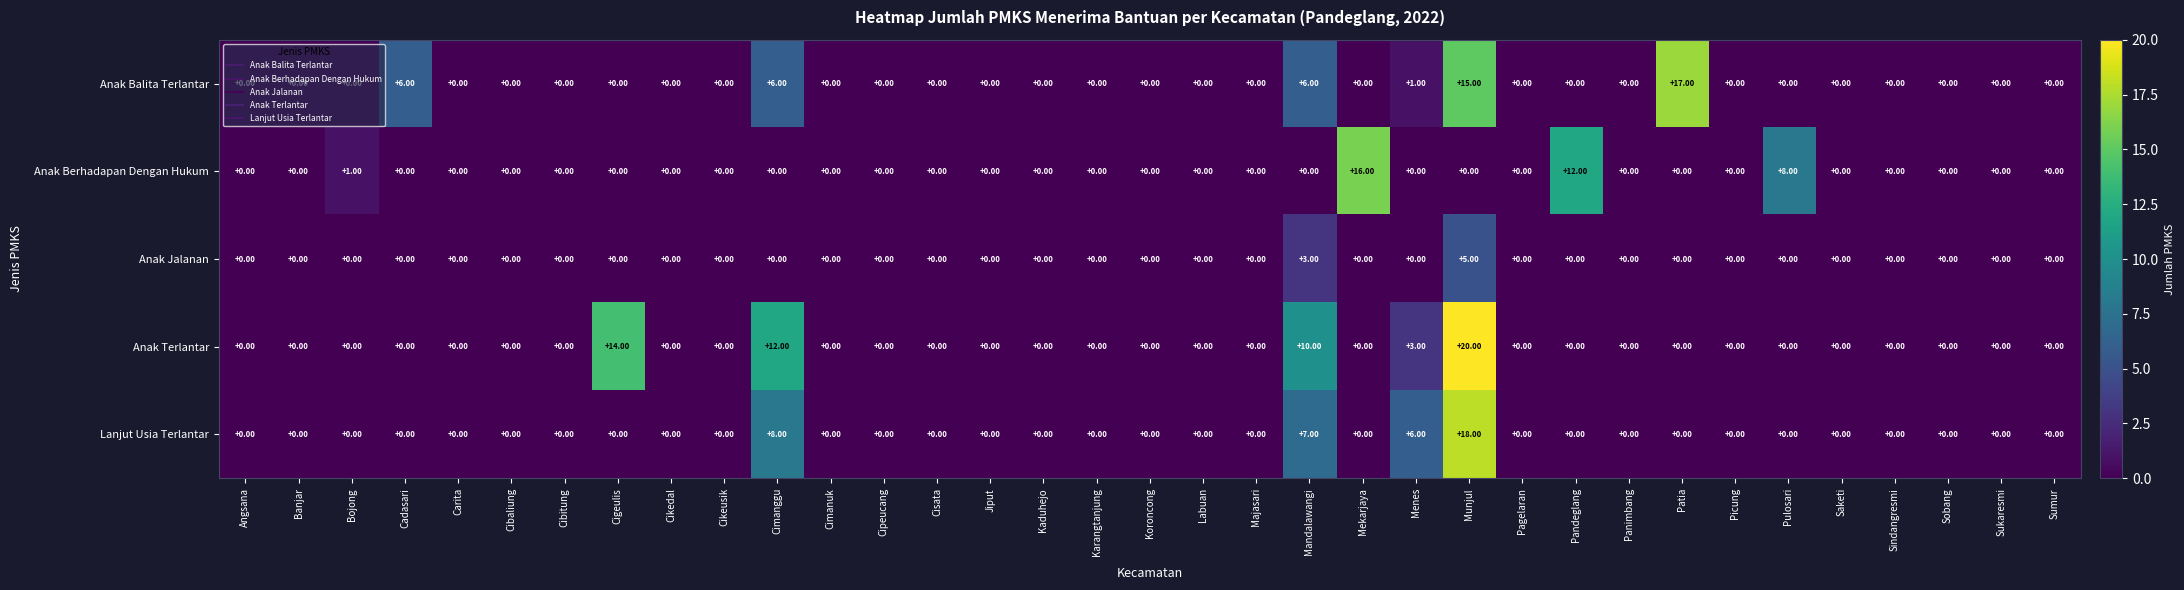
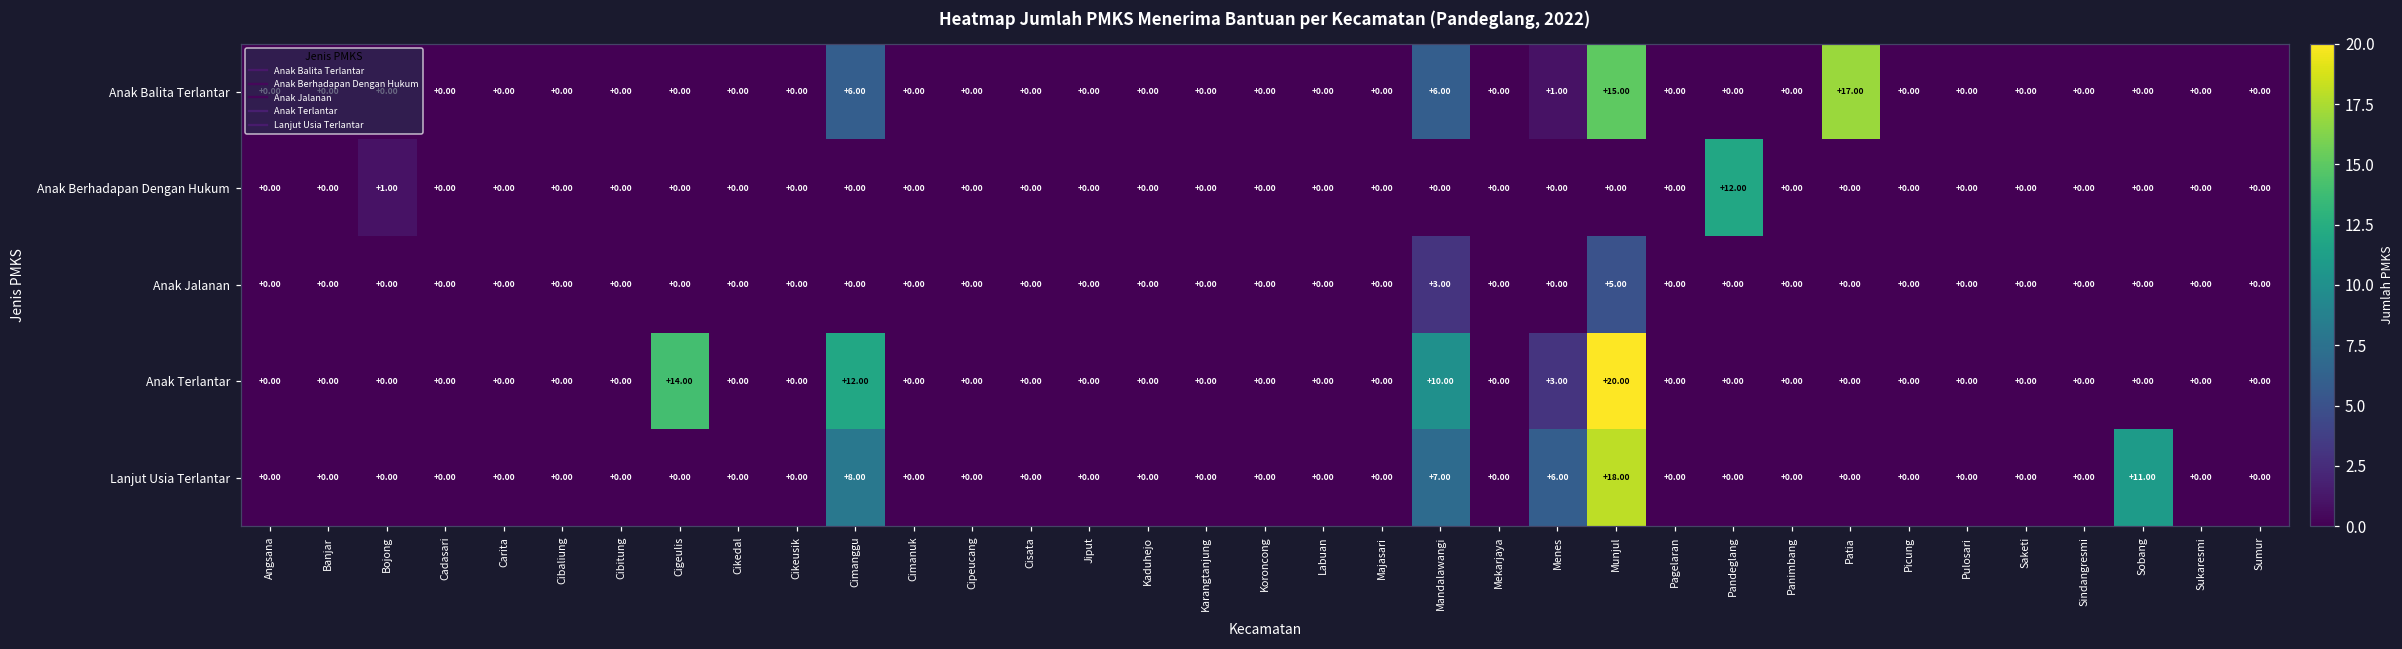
Anak Balita Terlantar, Cadasari: +6.00 -> +0.00
Anak Berhadapan Dengan Hukum, Mekarjaya: +16.00 -> +0.00
Anak Berhadapan Dengan Hukum, Pulosari: +8.00 -> +0.00
Lanjut Usia Terlantar, Sobang: +0.00 -> +11.00
